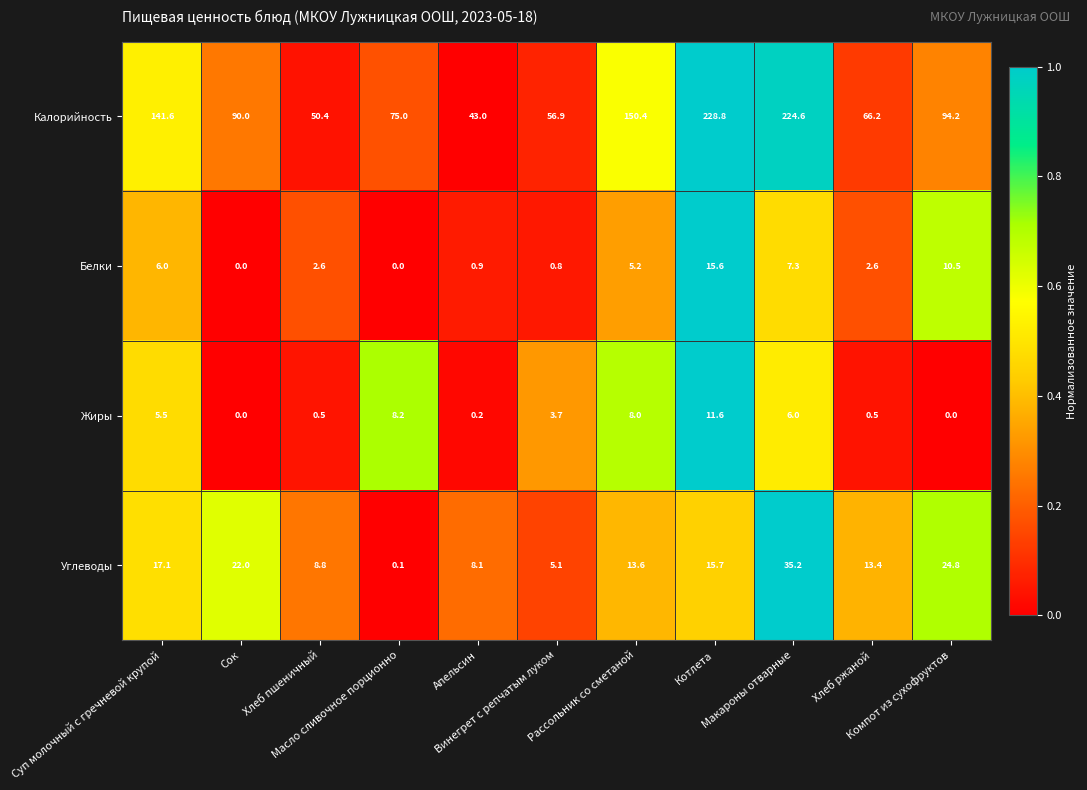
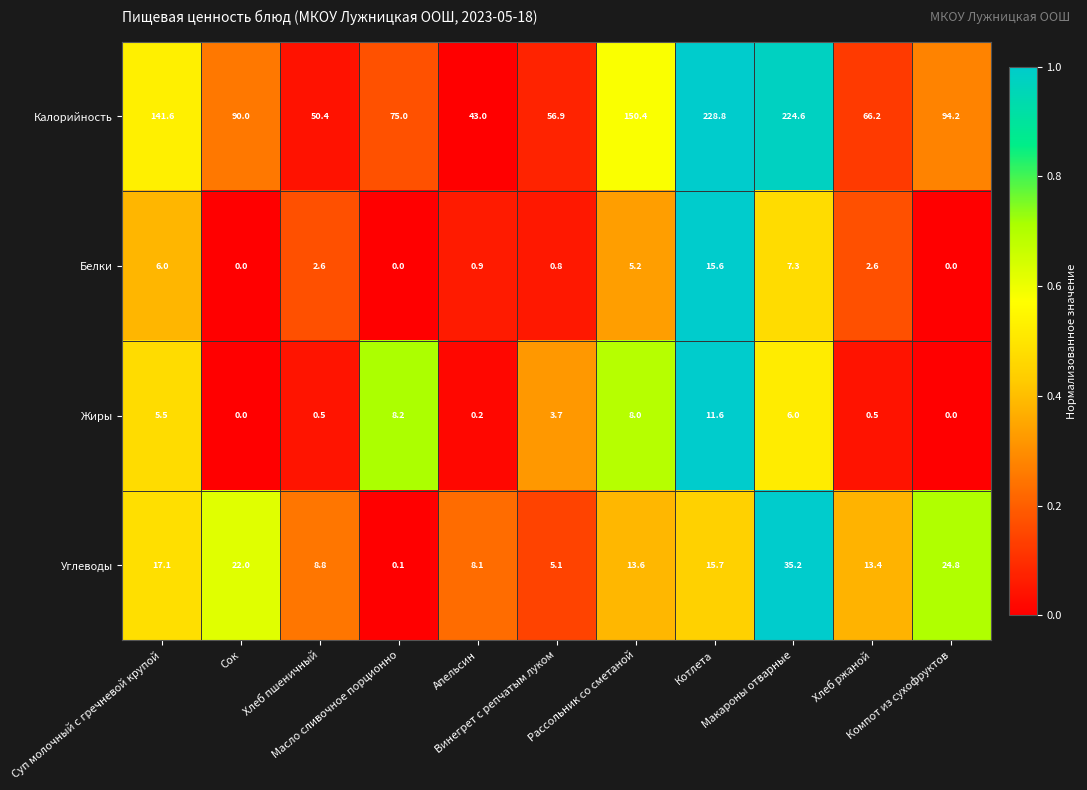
Белки, Компот из сухофруктов: 10.5 -> 0.0
